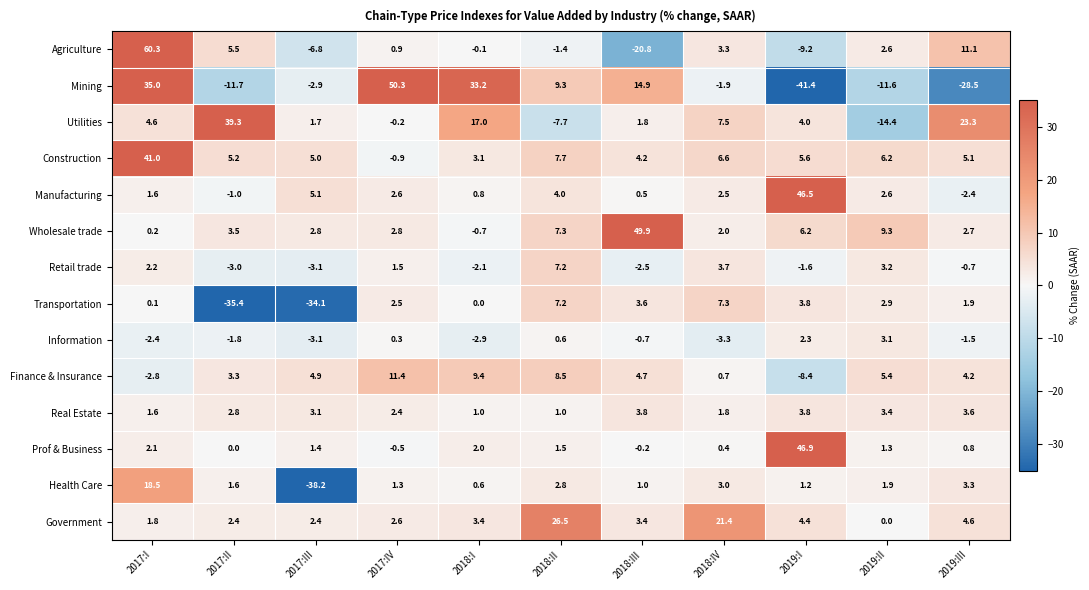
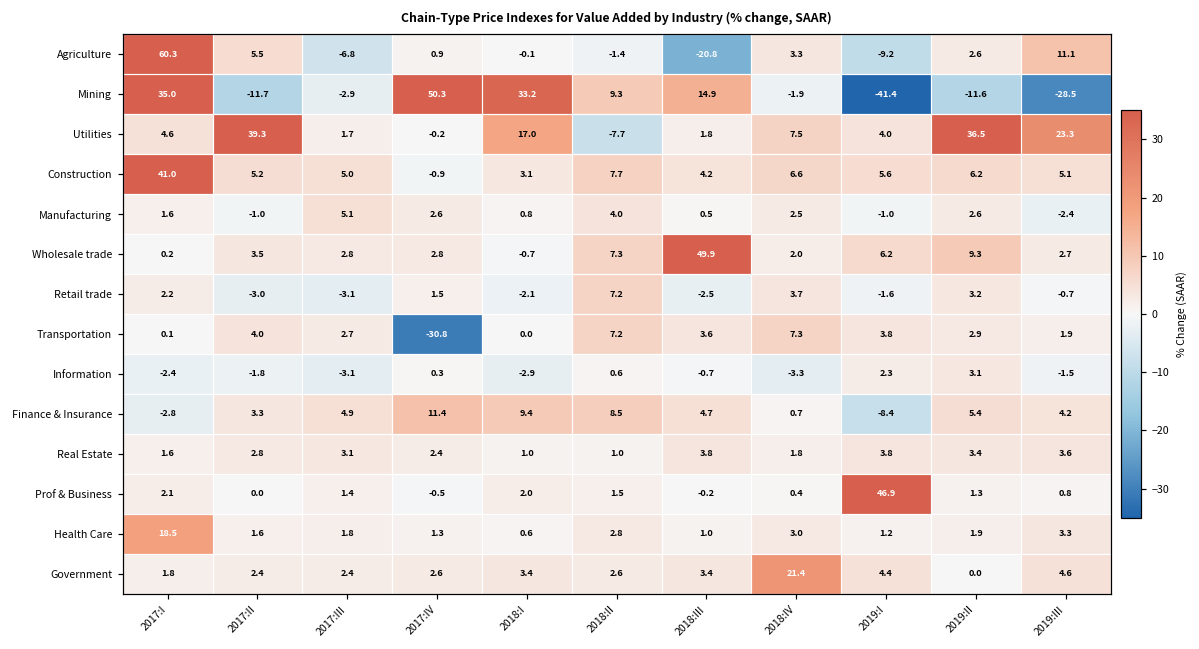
Utilities, 2019:II: -14.4 -> 36.5
Manufacturing, 2019:I: 46.5 -> -1.0
Transportation, 2017:II: -35.4 -> 4.0
Transportation, 2017:III: -34.1 -> 2.7
Transportation, 2017:IV: 2.5 -> -30.8
Health Care, 2017:III: -38.2 -> 1.8
Government, 2018:II: 26.5 -> 2.6
